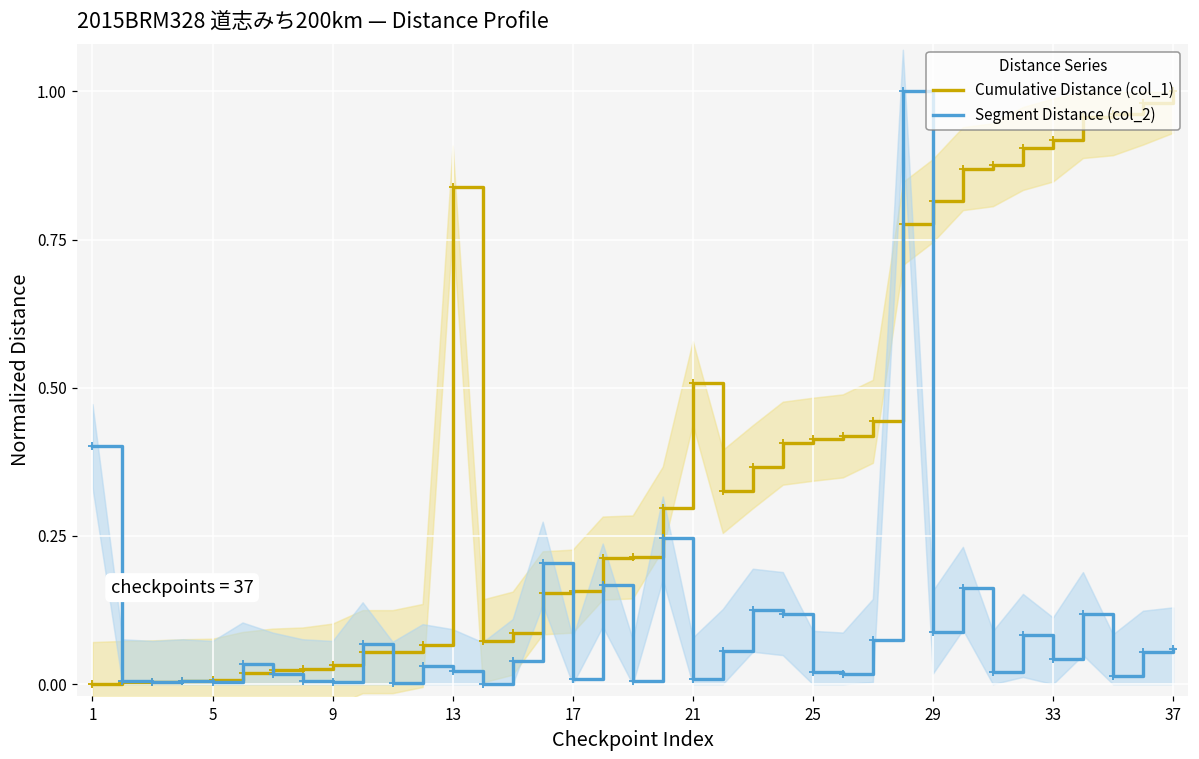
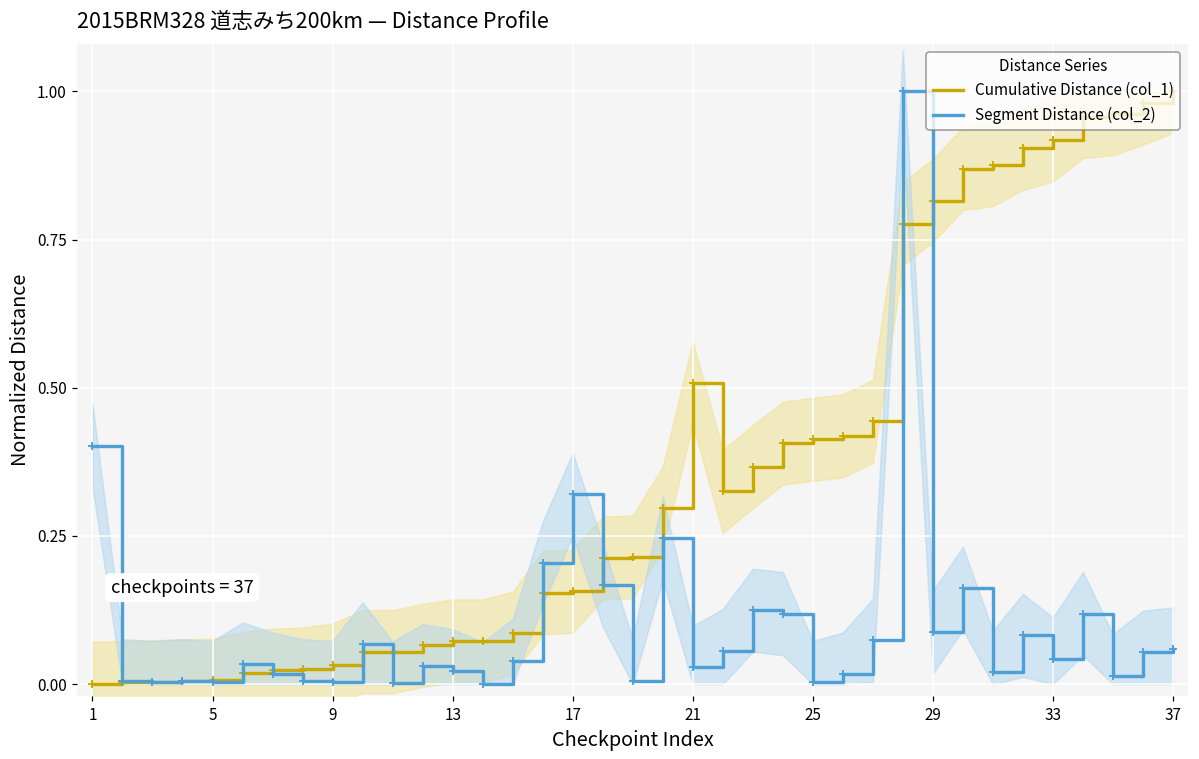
Cumulative Distance (col_1), 13: 0.84 -> 0.07
Segment Distance (col_2), 17: 0.01 -> 0.32
Segment Distance (col_2), 21: 0.01 -> 0.03
Segment Distance (col_2), 25: 0.02 -> 0.00
